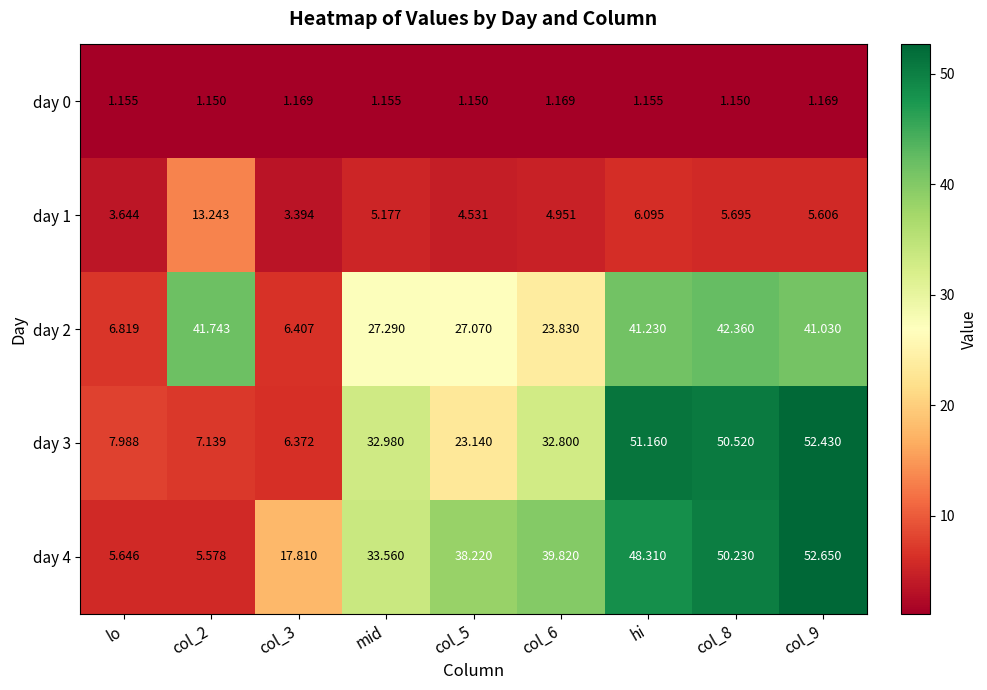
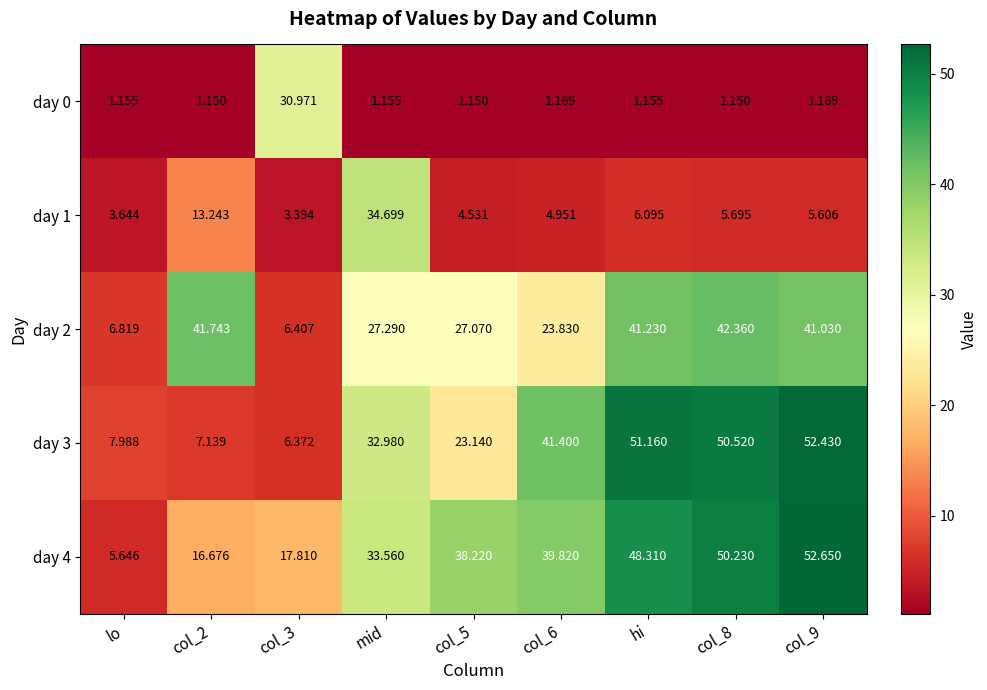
day 0, col_3: 1.169 -> 30.971
day 1, mid: 5.177 -> 34.699
day 3, col_6: 32.800 -> 41.400
day 4, col_2: 5.578 -> 16.676
